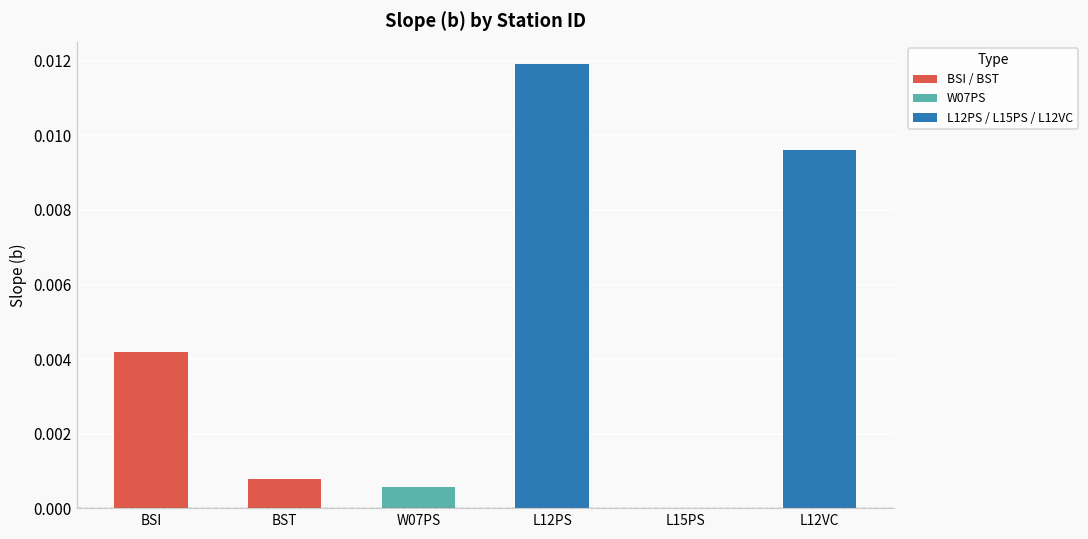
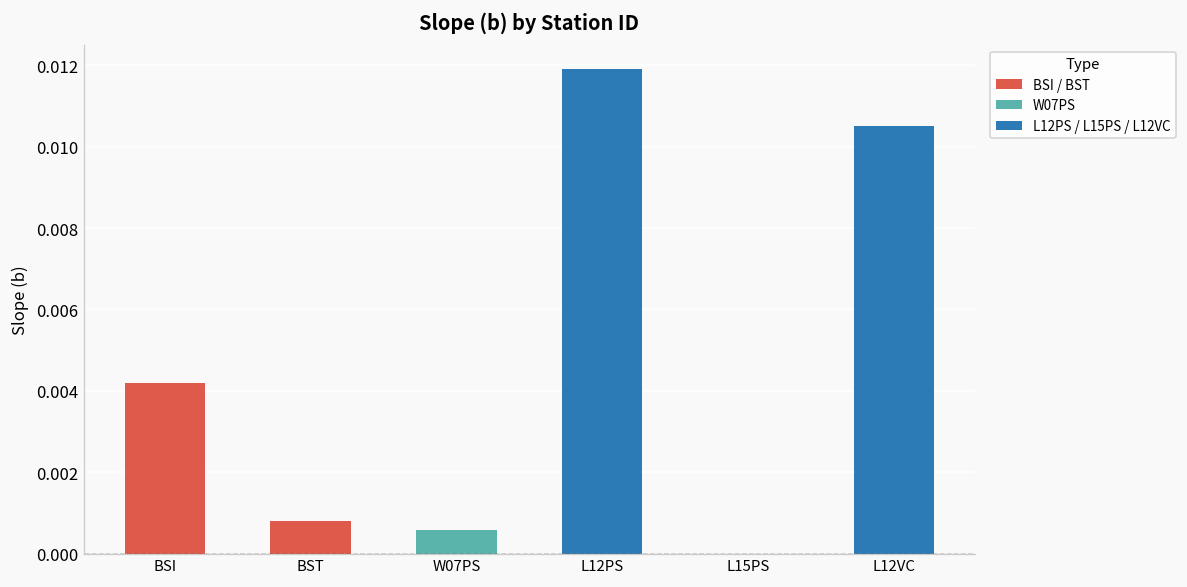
L12VC: 0.0096 -> 0.0105
